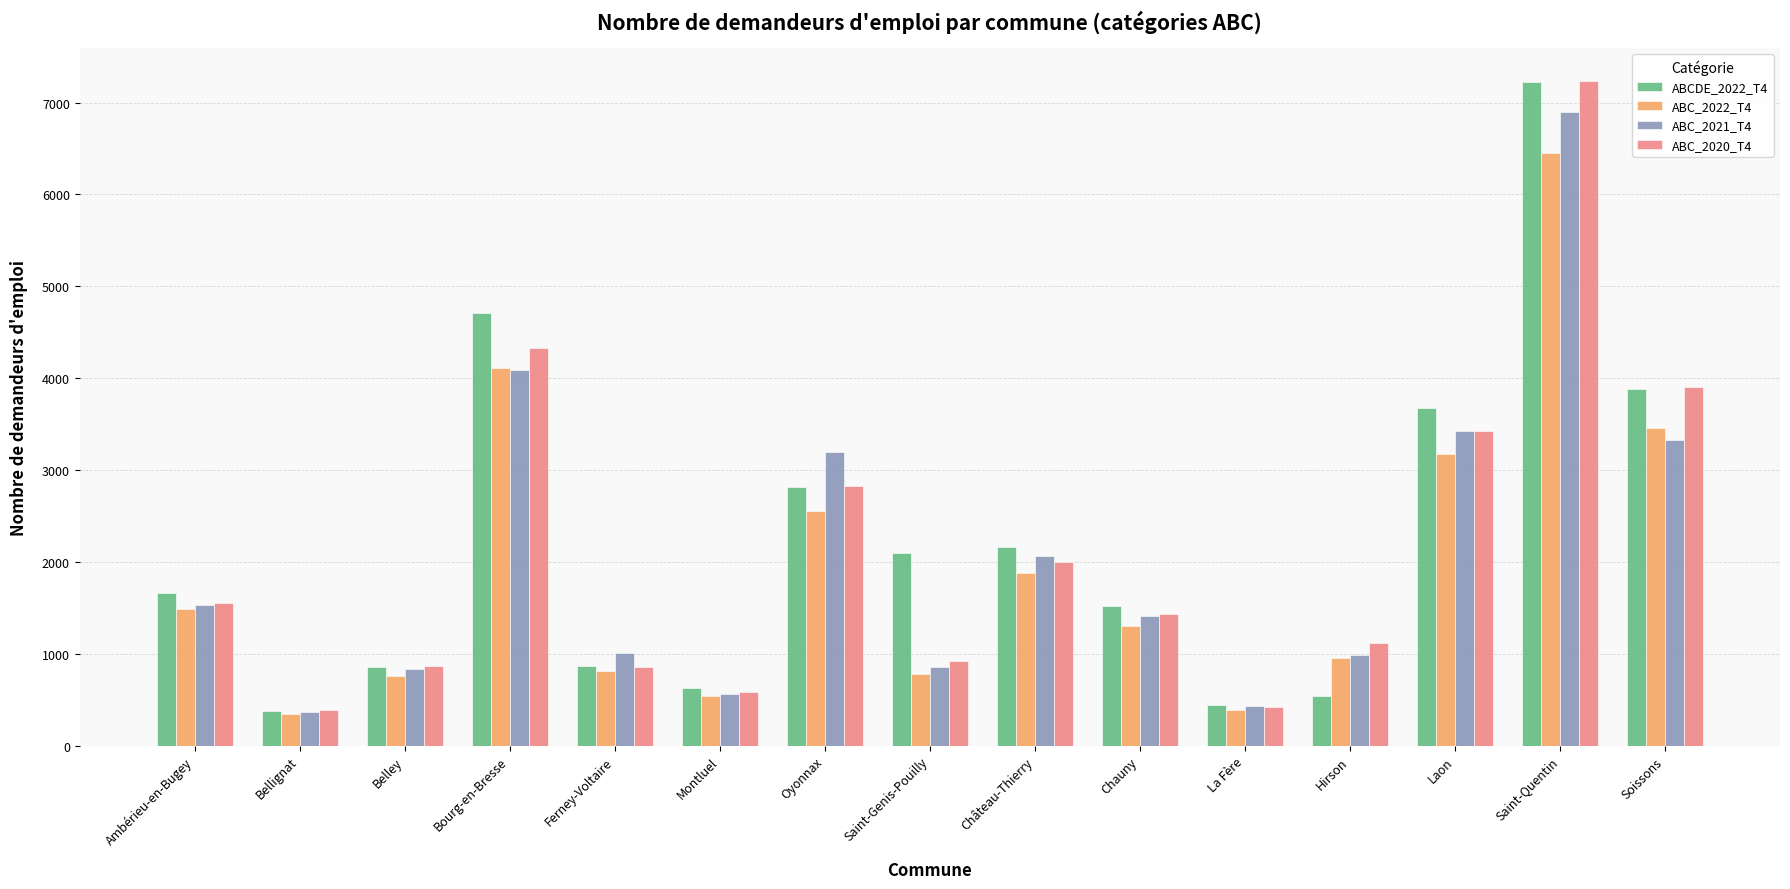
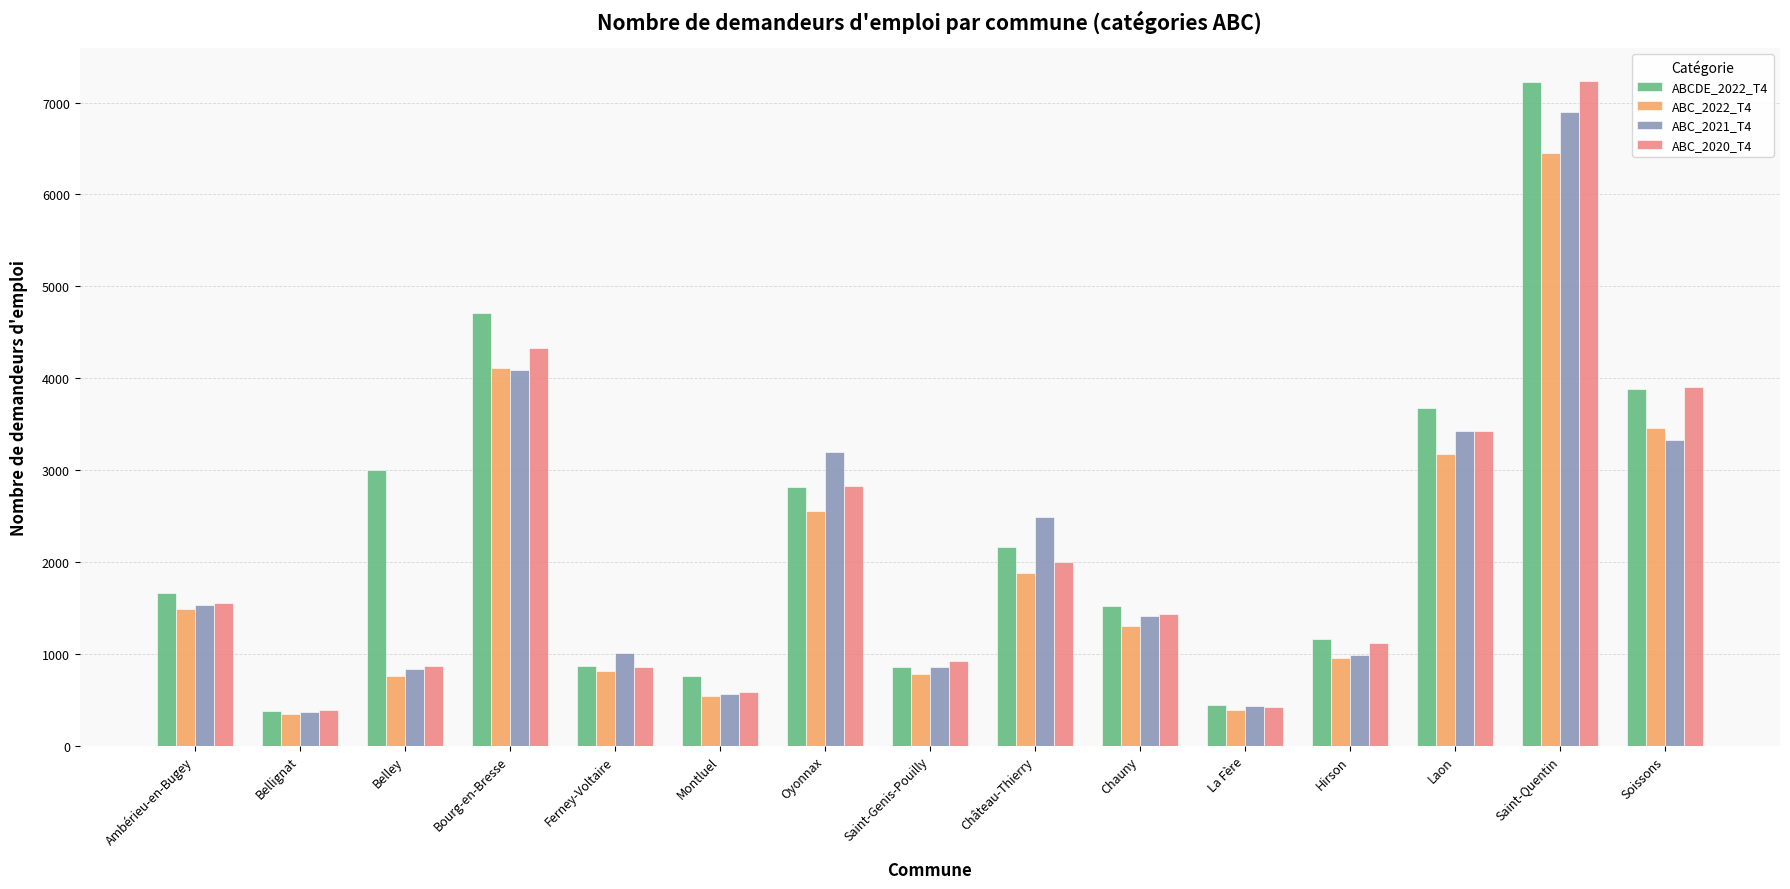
ABCDE_2022_T4, Belley: 900 -> 3000
ABCDE_2022_T4, Montluel: 600 -> 800
ABCDE_2022_T4, Saint-Genis-Pouilly: 2100 -> 900
ABC_2021_T4, Château-Thierry: 2100 -> 2500
ABCDE_2022_T4, Hirson: 500 -> 1200
